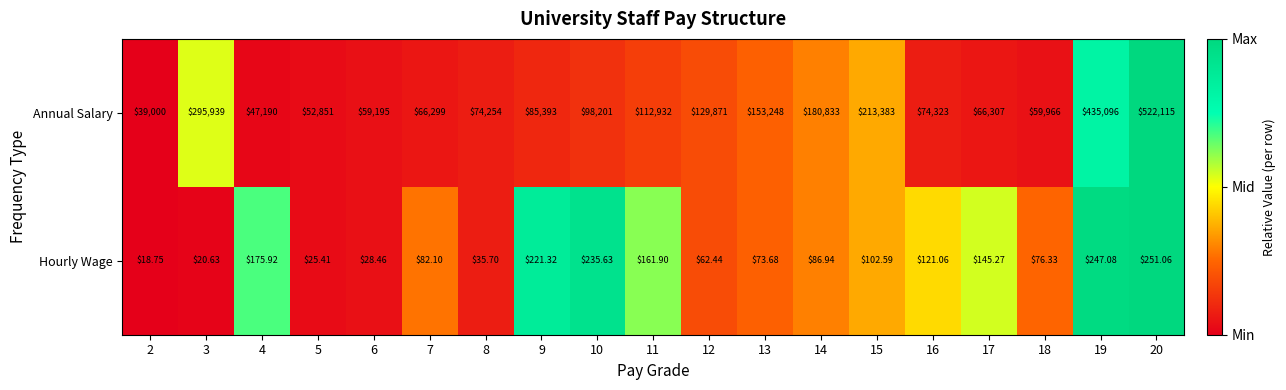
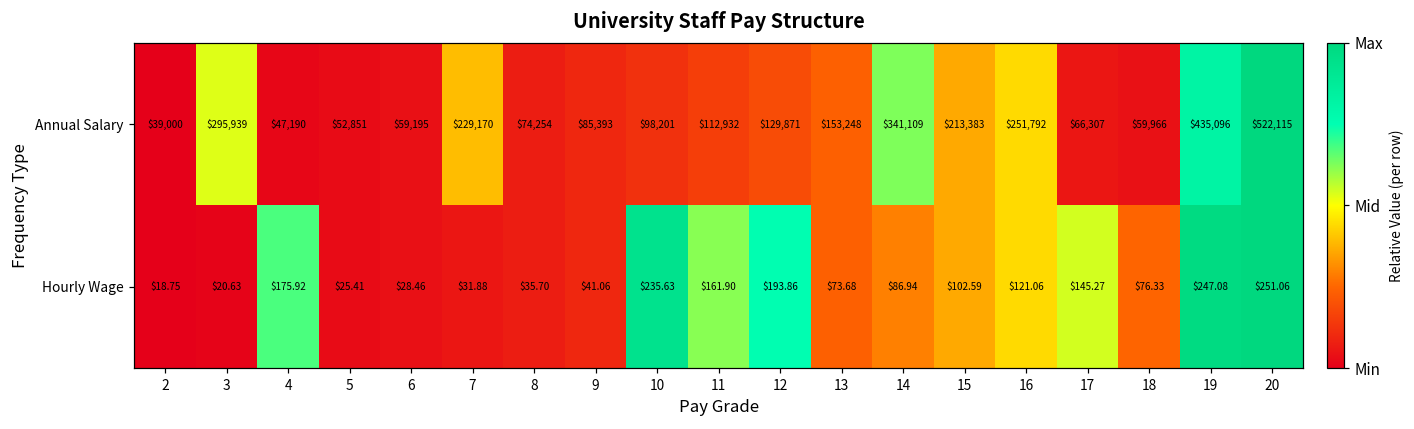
Annual Salary, 7: $66,299 -> $229,170
Annual Salary, 14: $180,833 -> $341,109
Annual Salary, 16: $74,323 -> $251,792
Hourly Wage, 7: $82.10 -> $31.88
Hourly Wage, 9: $221.32 -> $41.06
Hourly Wage, 12: $62.44 -> $193.86
